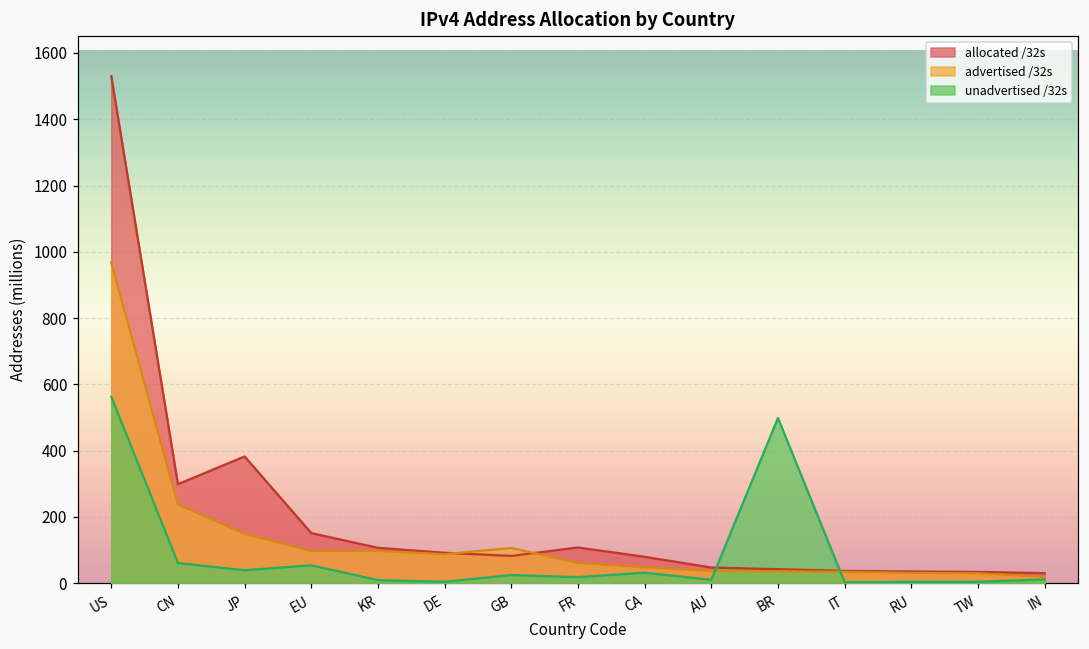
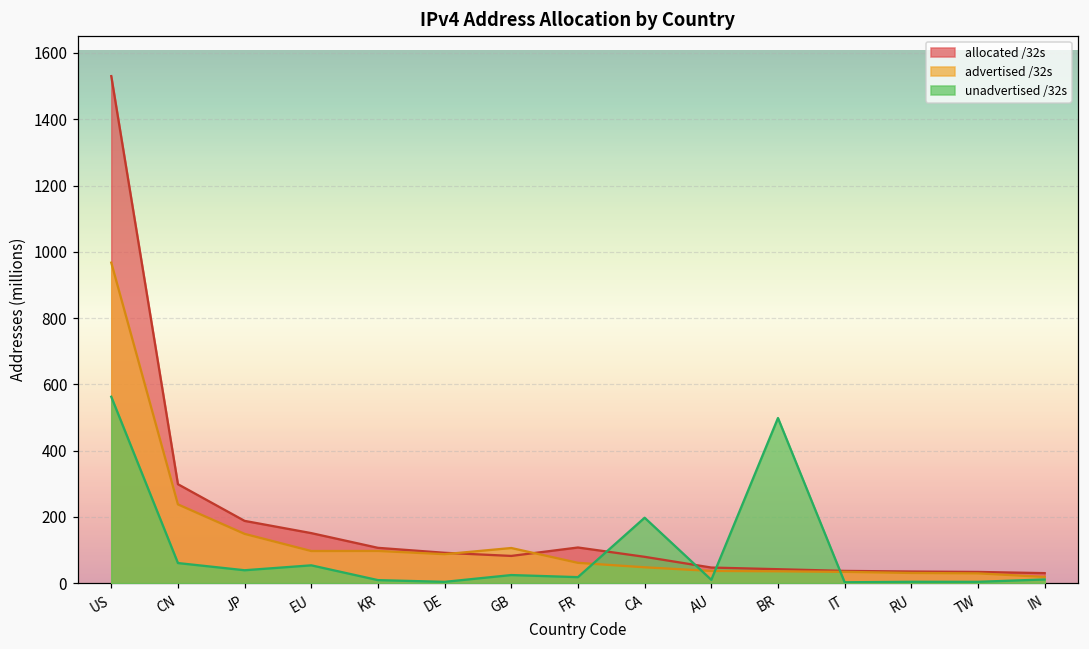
allocated /32s, JP: 380 -> 190
unadvertised /32s, CA: 30 -> 200
